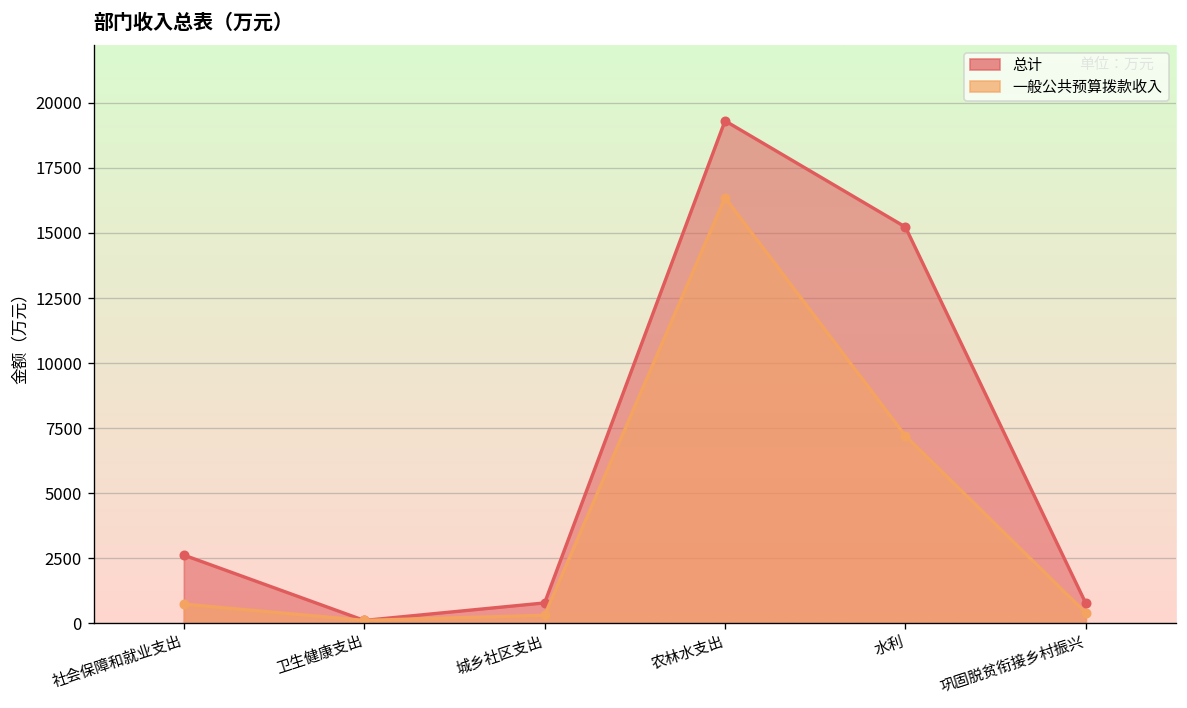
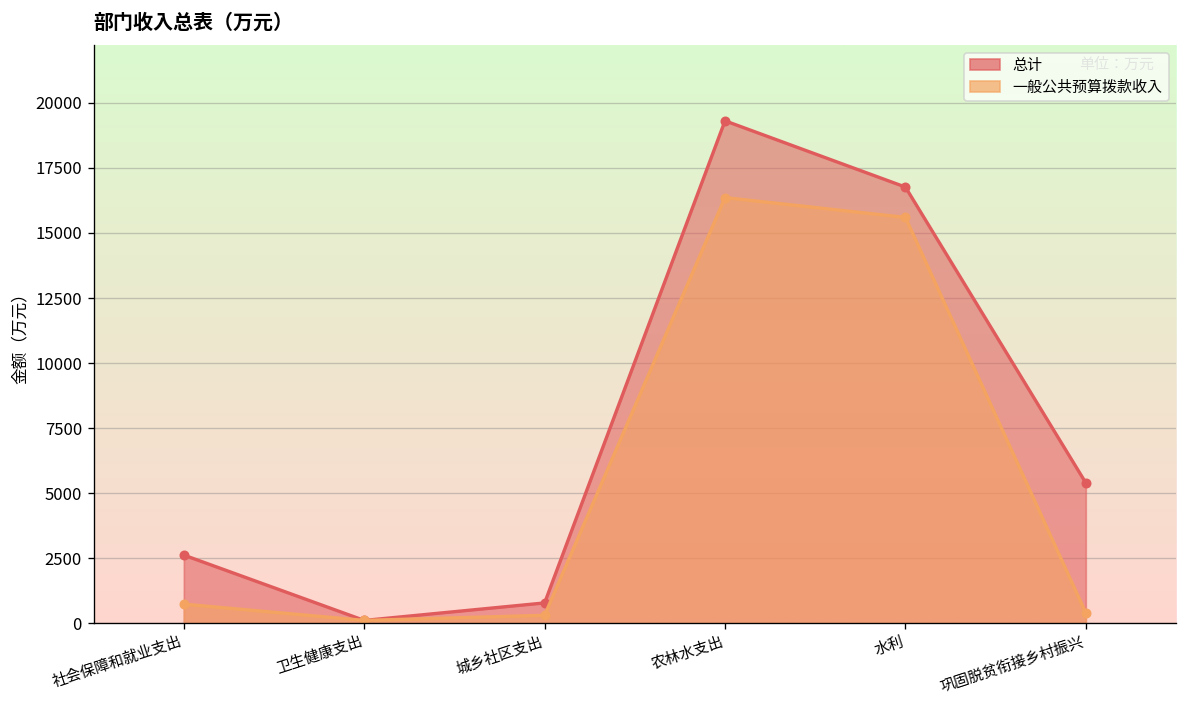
总计, 水利: 15200 -> 16800
一般公共预算拨款收入, 水利: 7200 -> 15600
总计, 巩固脱贫衔接乡村振兴: 800 -> 5400
